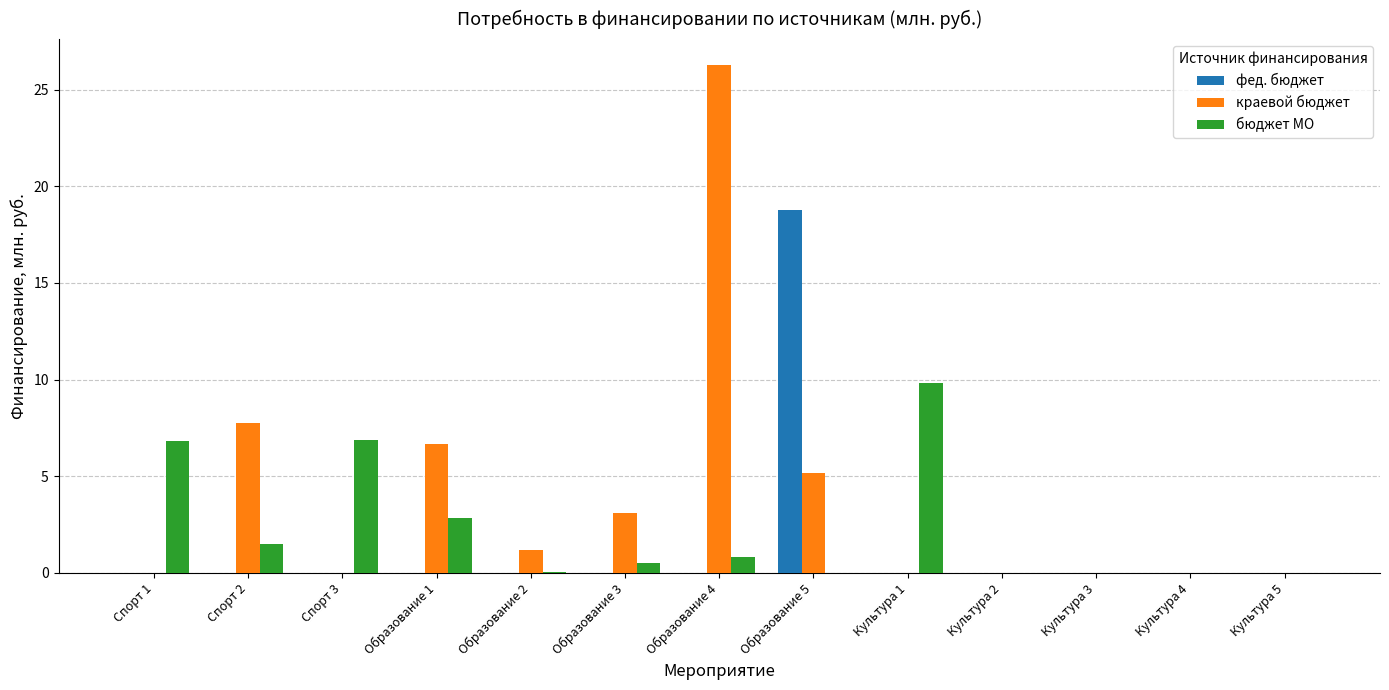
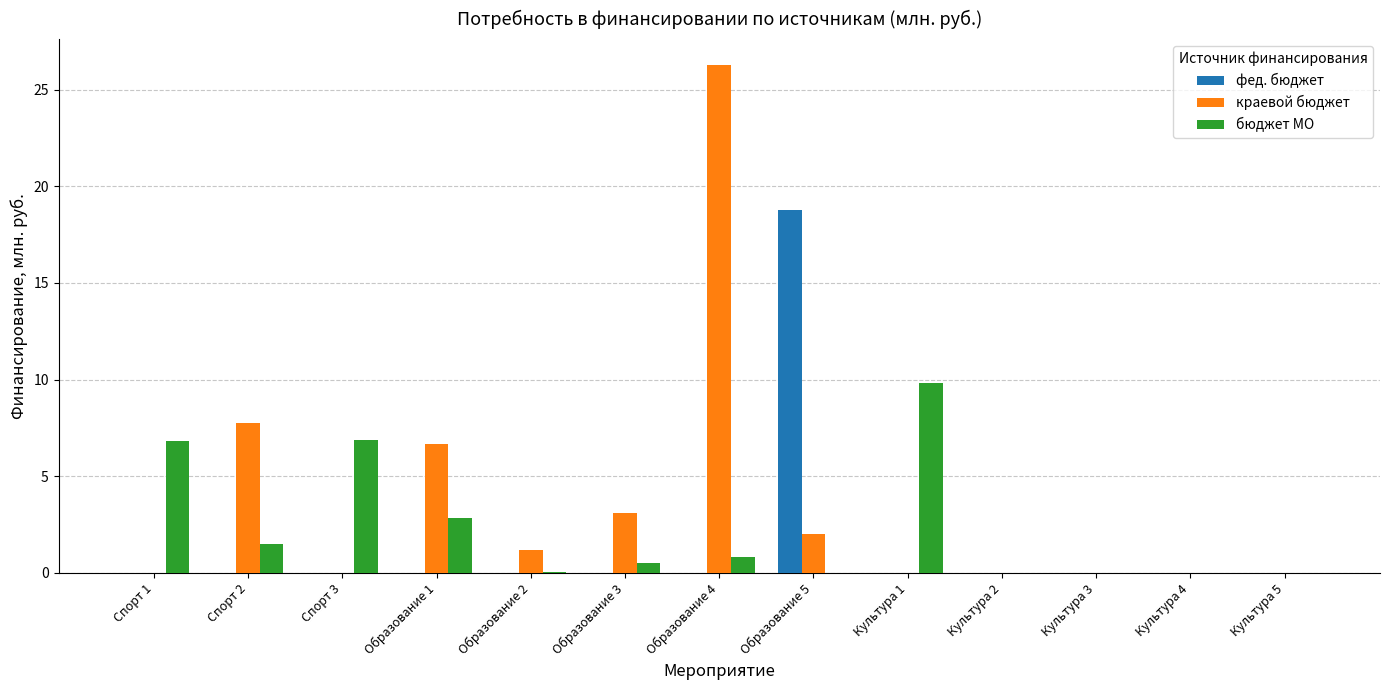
краевой бюджет, Образование 5: 5.2 -> 2.0
